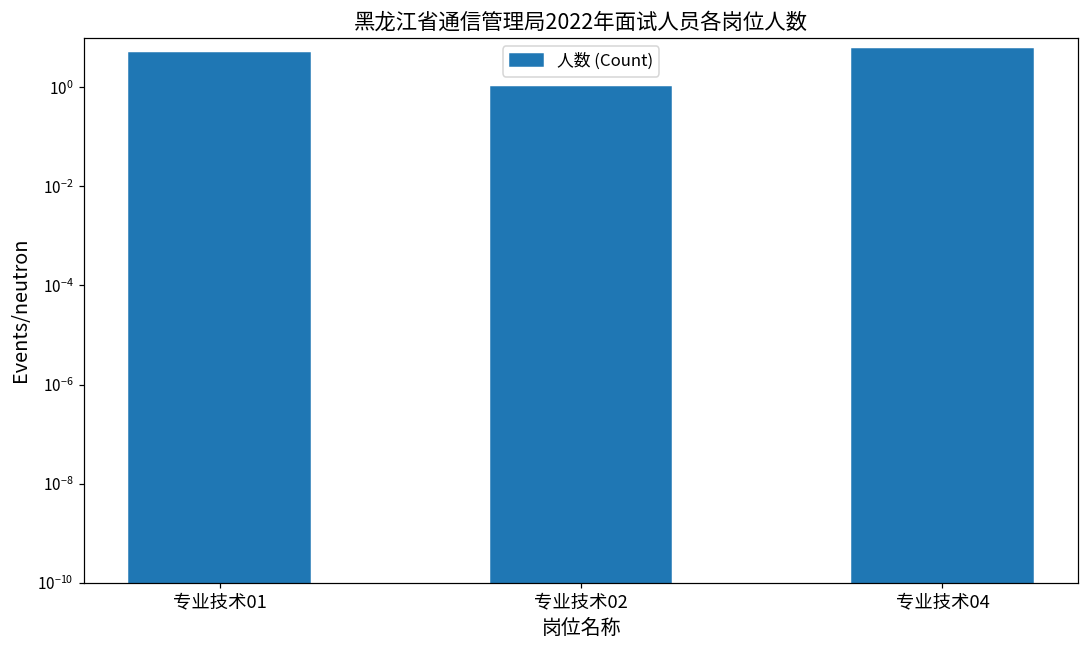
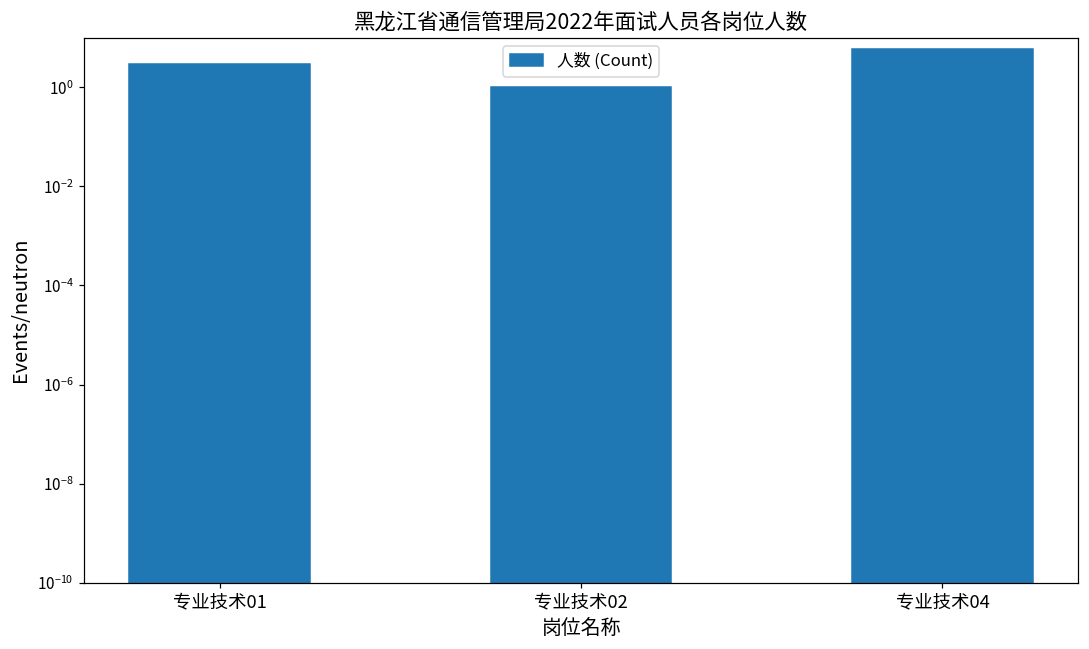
专业技术01: 5 -> 3
